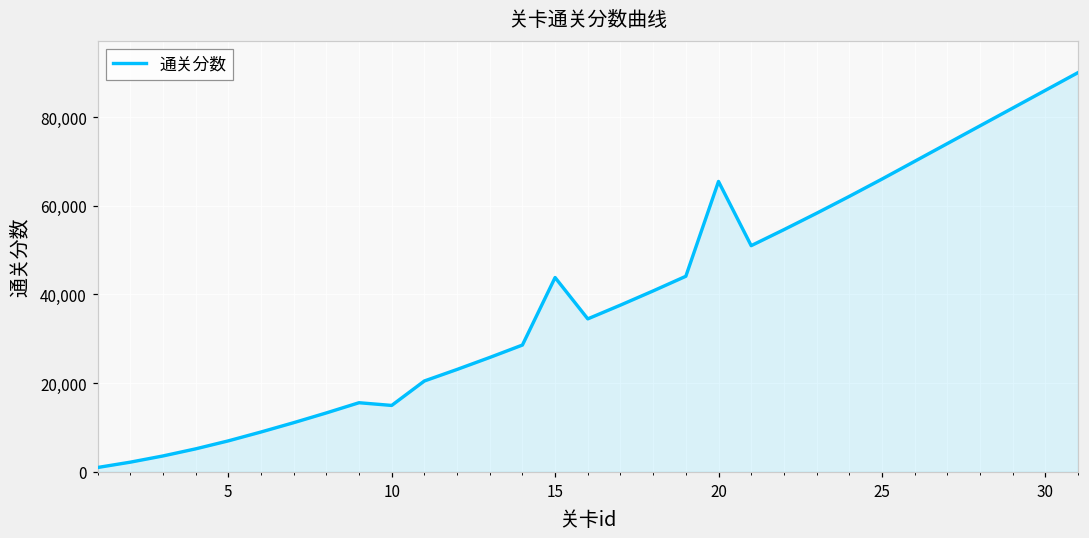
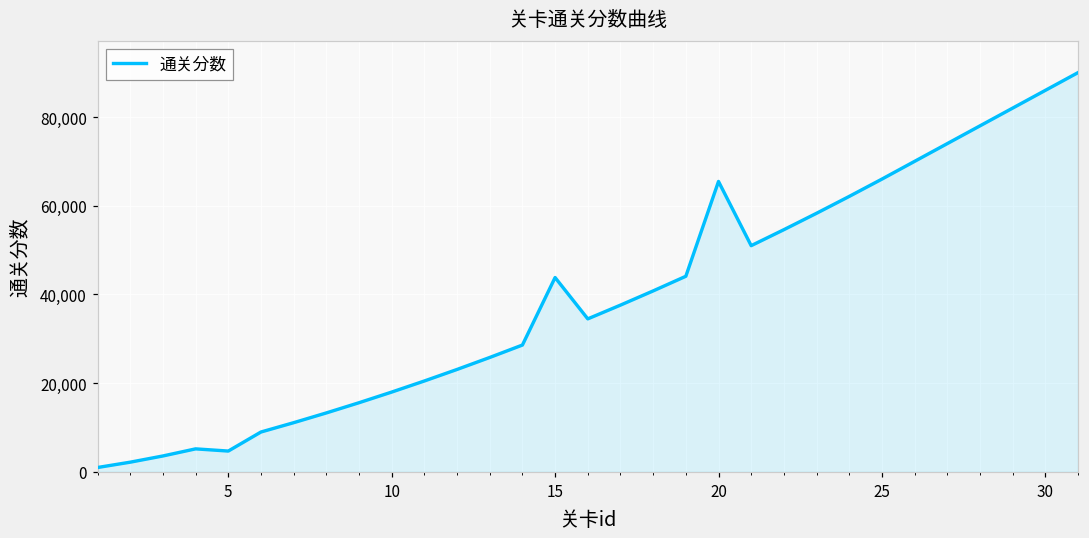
5: 7,000 -> 5,000
10: 15,000 -> 18,000
